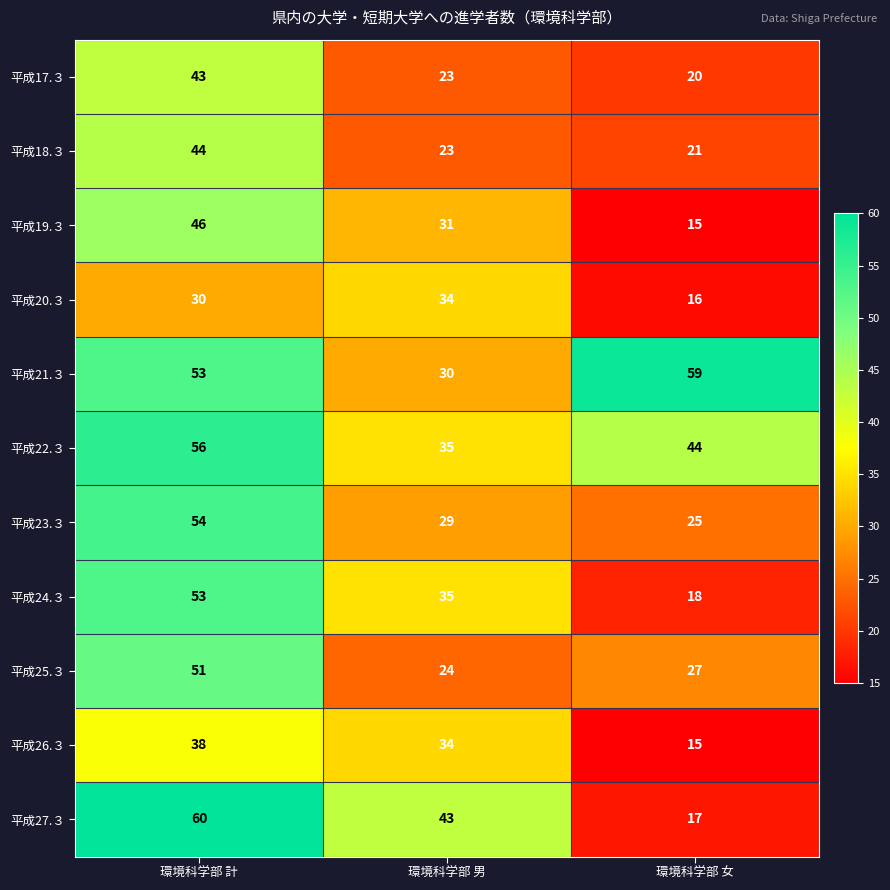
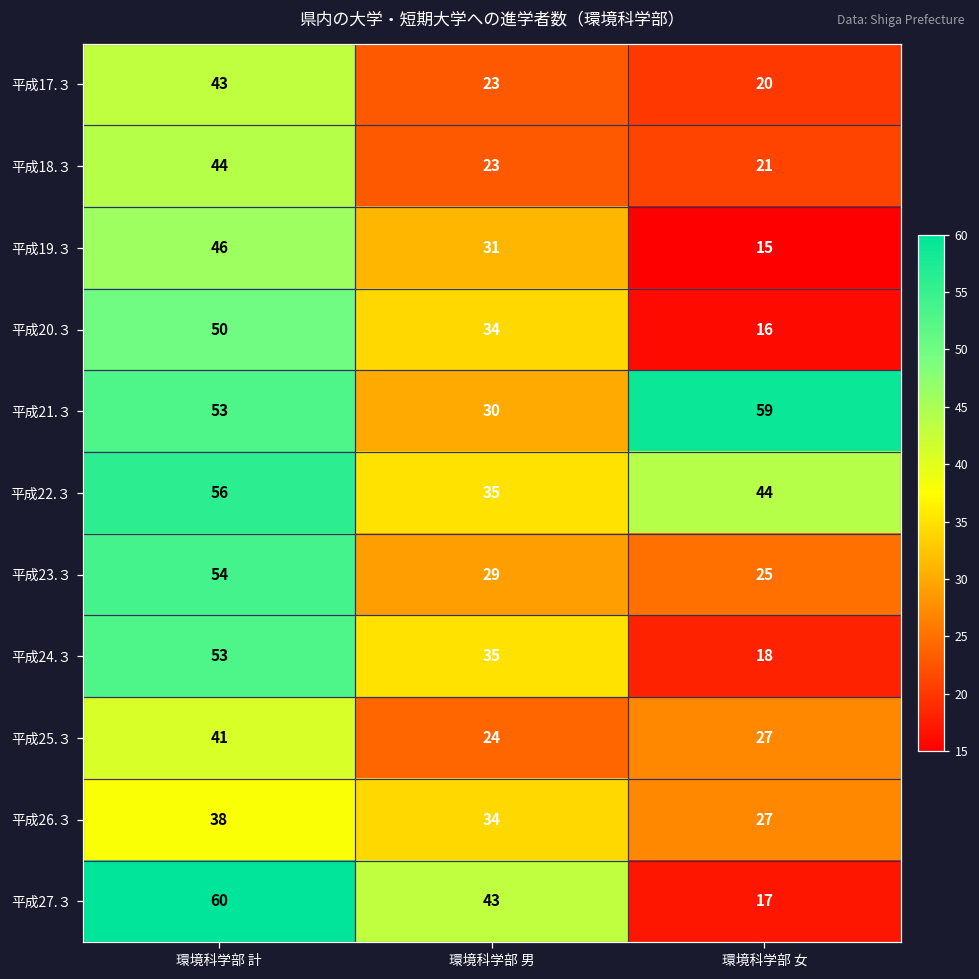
平成20.３, 環境科学部 計: 30 -> 50
平成25.３, 環境科学部 計: 51 -> 41
平成26.３, 環境科学部 女: 15 -> 27
